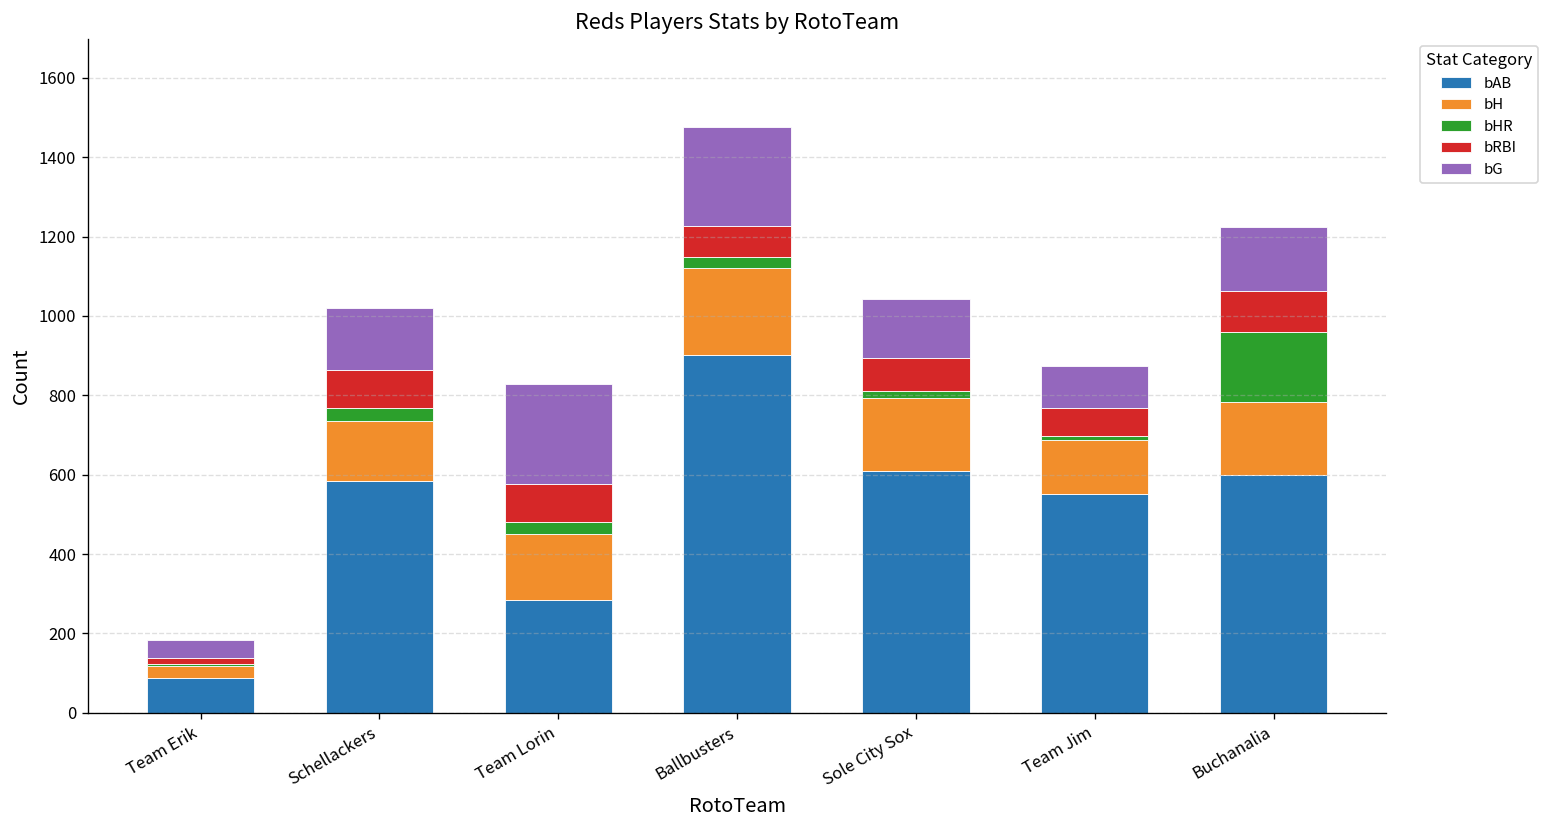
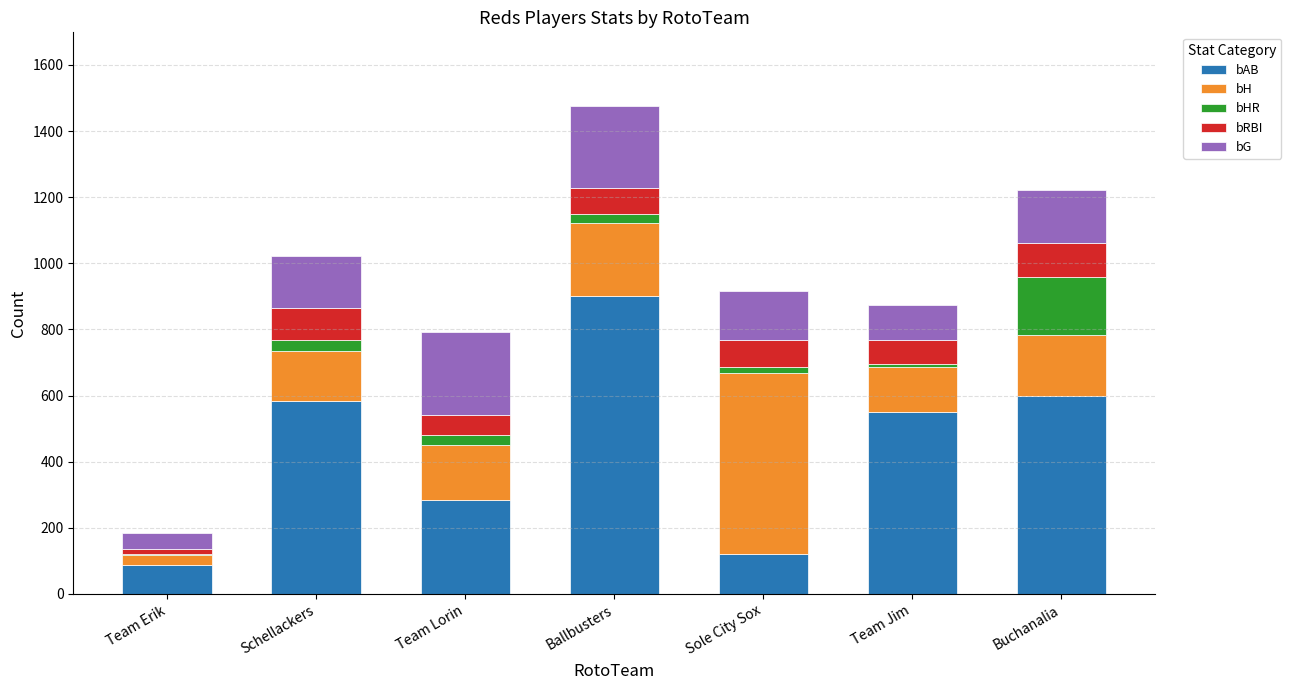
bRBI, Team Lorin: 100 -> 60
bAB, Sole City Sox: 610 -> 120
bH, Sole City Sox: 180 -> 550
